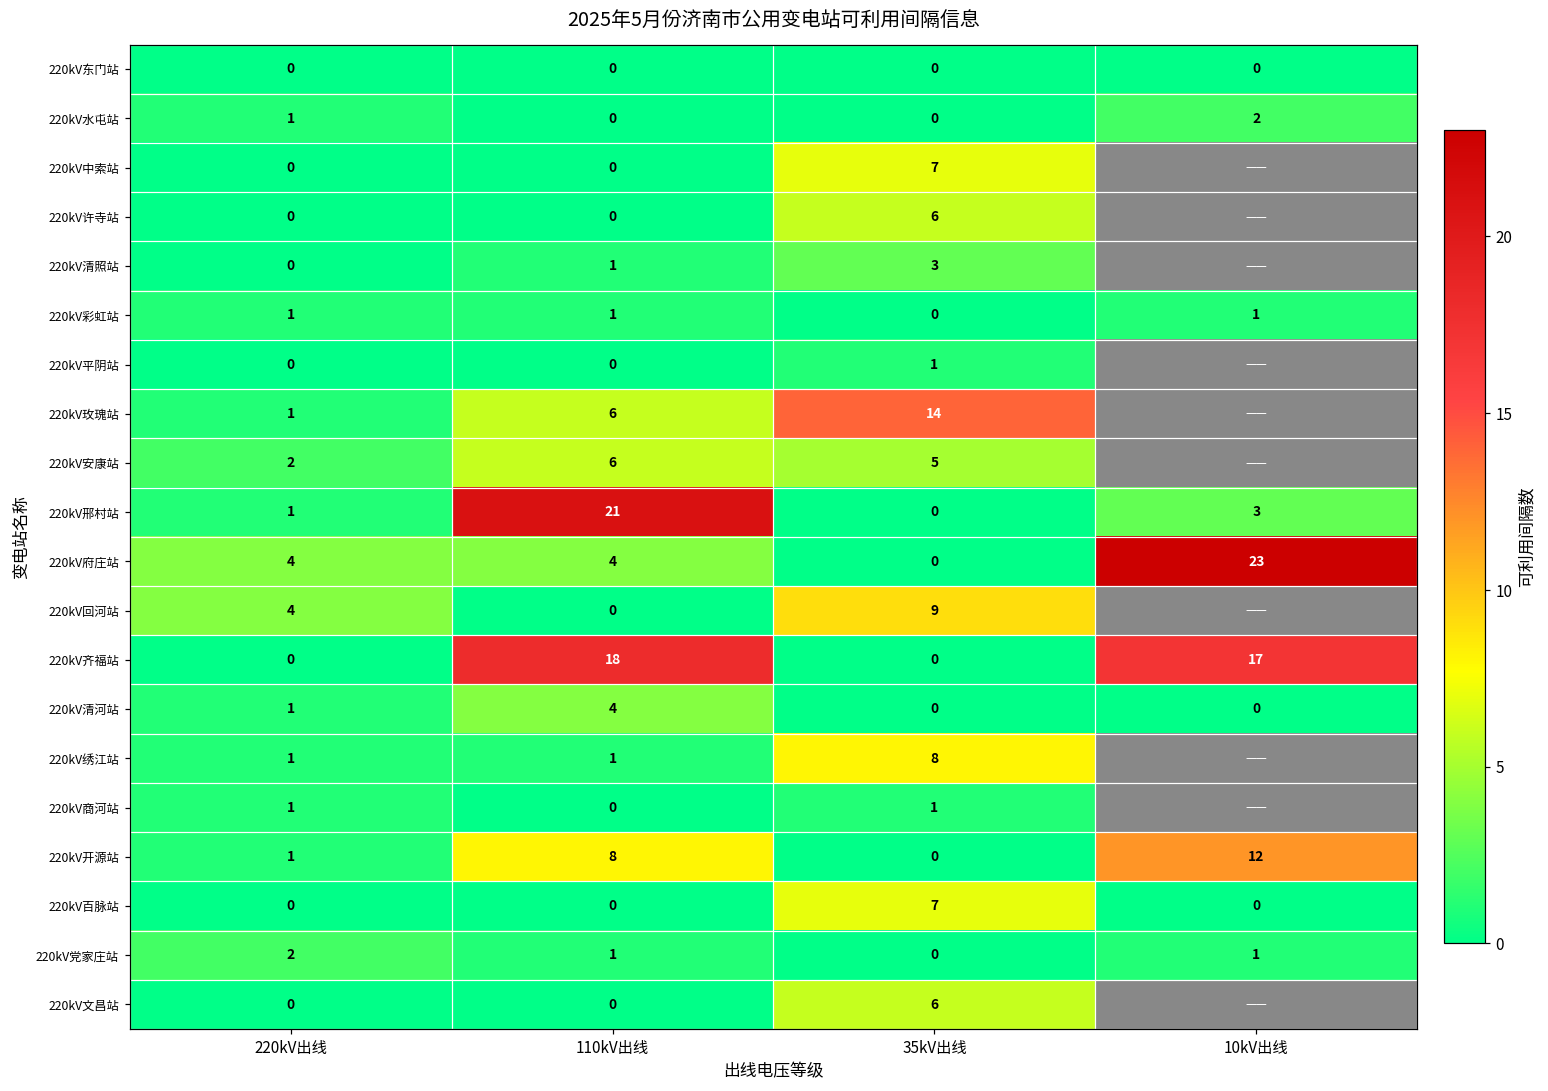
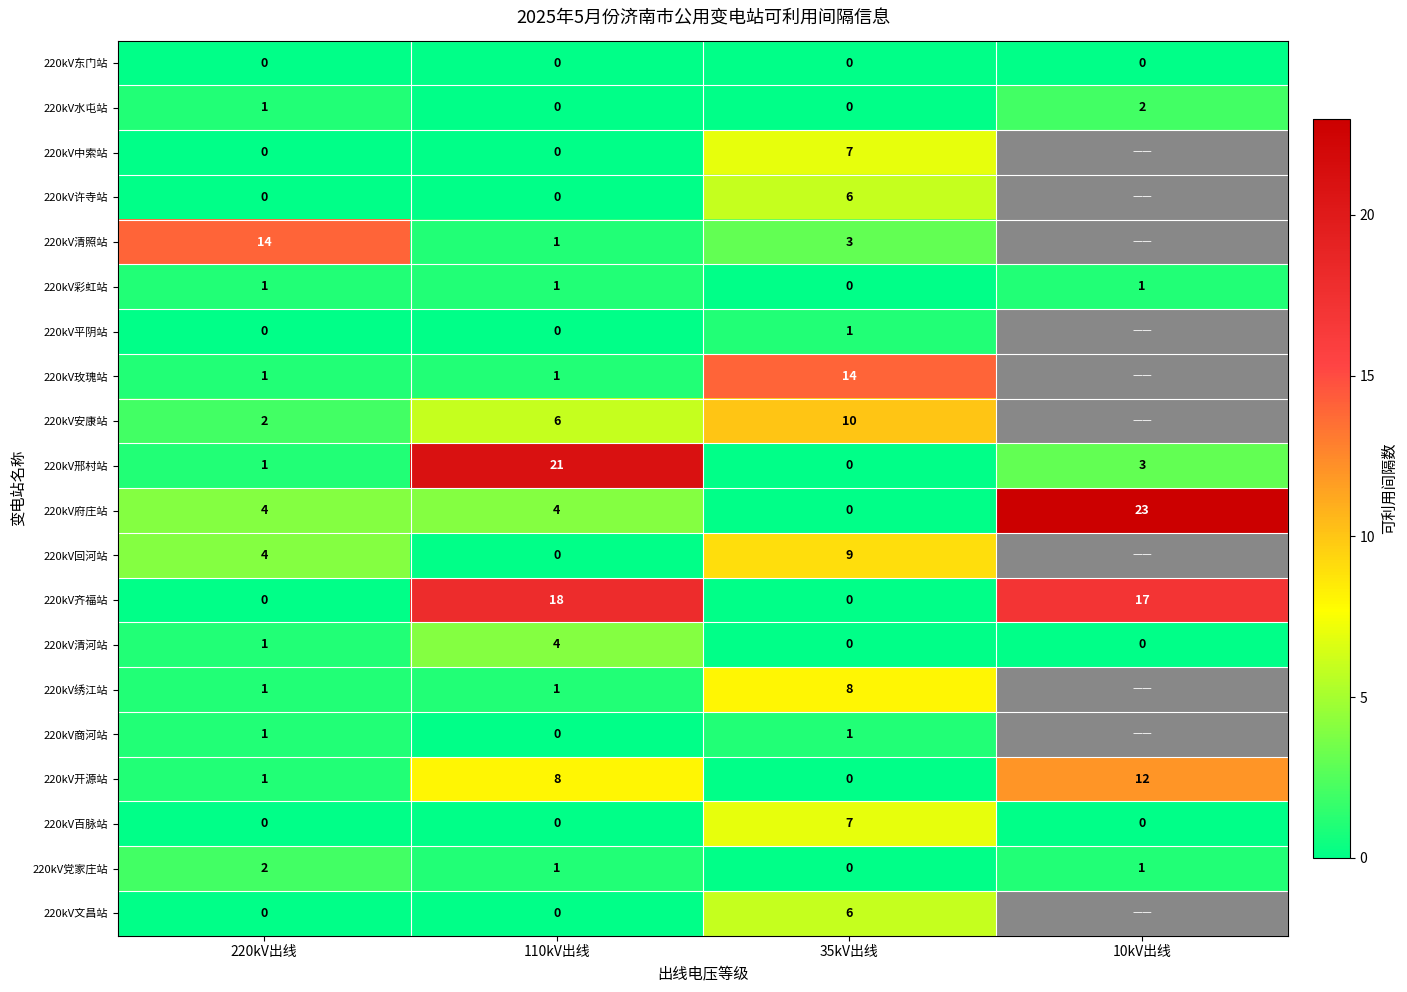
220kV清照站, 220kV出线: 0 -> 14
220kV玫瑰站, 110kV出线: 6 -> 1
220kV安康站, 35kV出线: 5 -> 10
